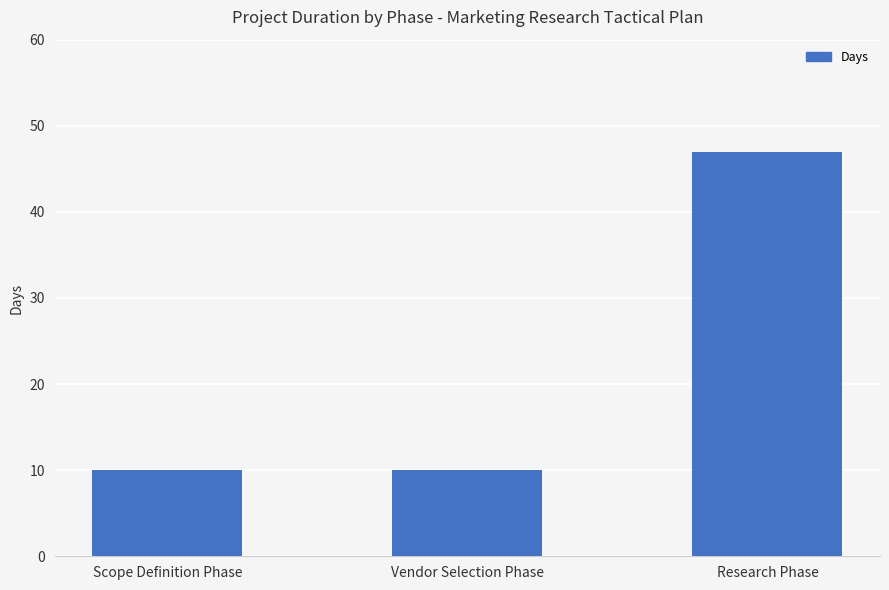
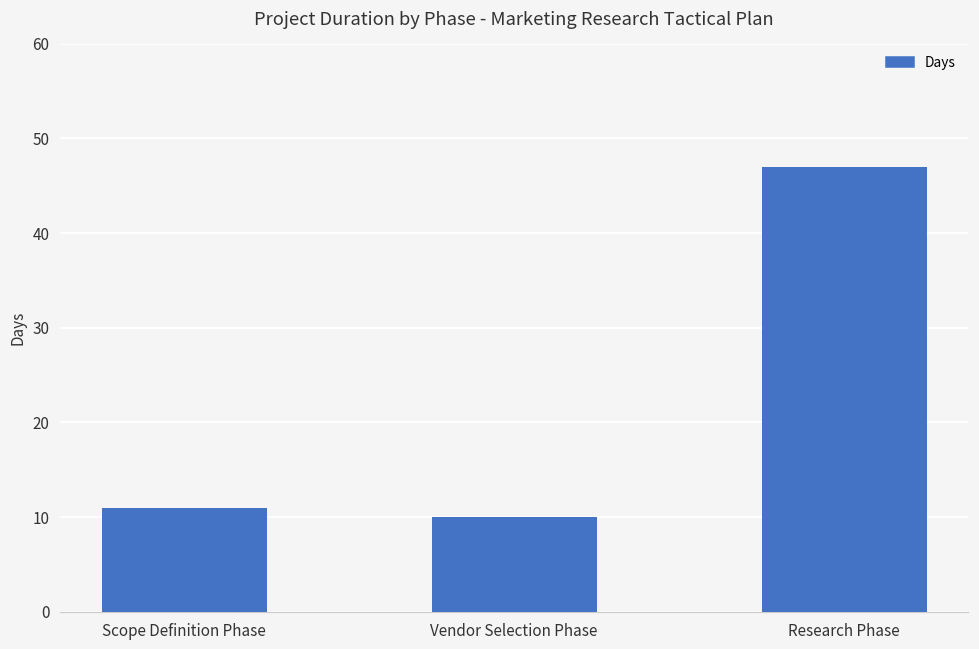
Scope Definition Phase: 10 -> 11
